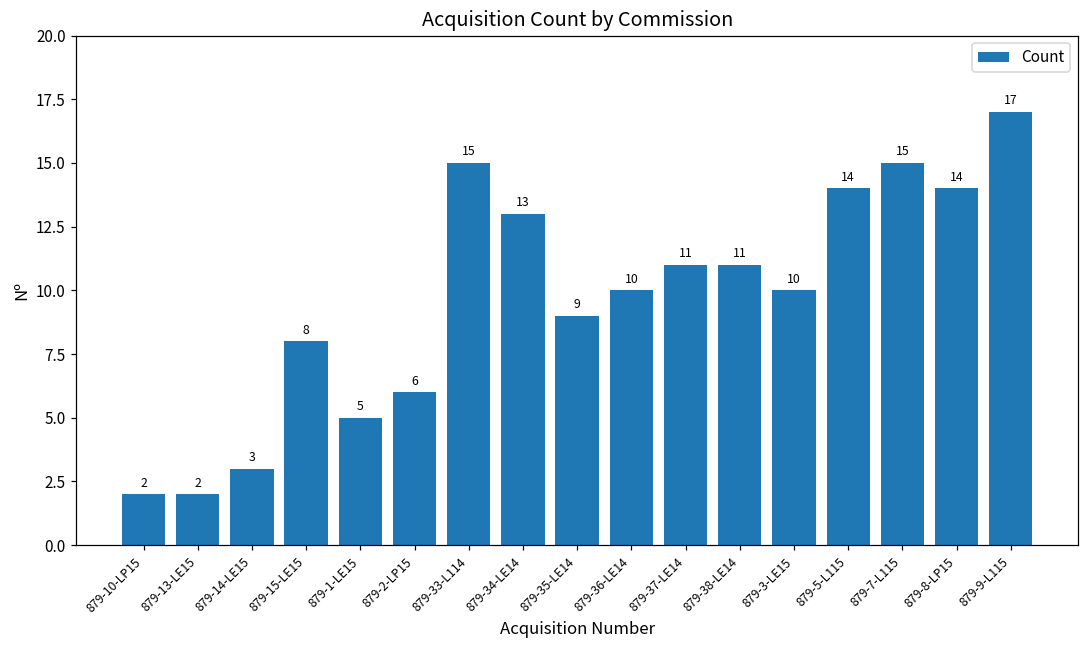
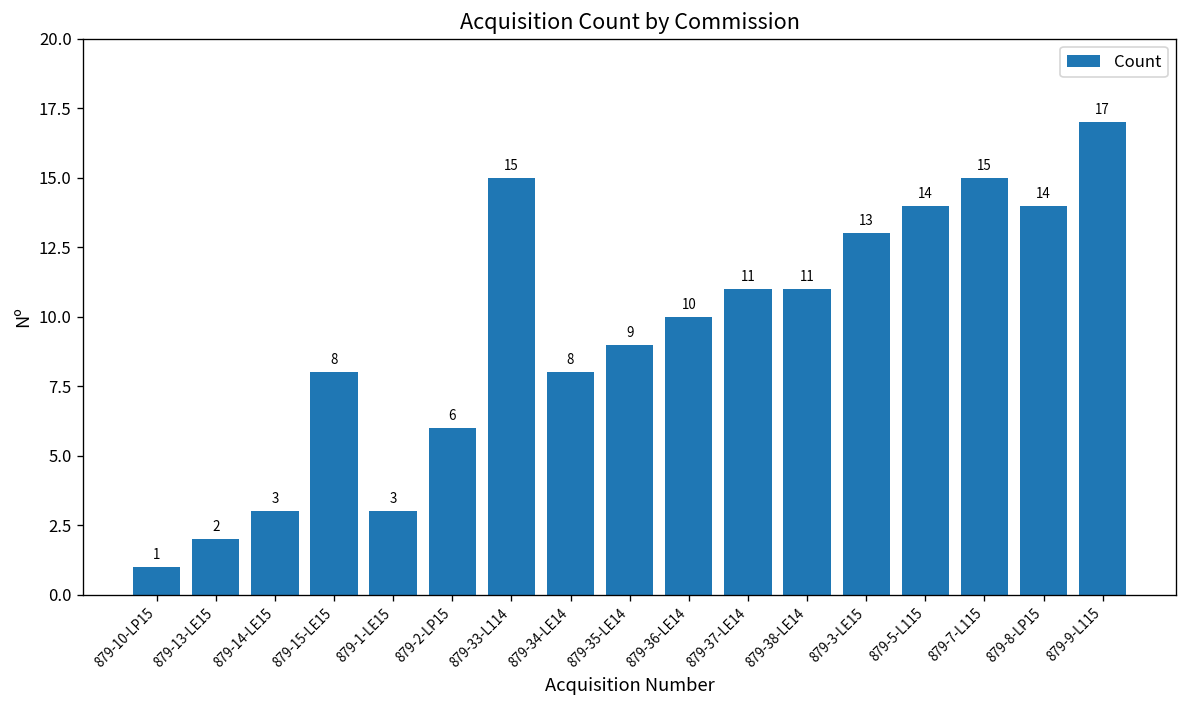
879-10-LP15: 2 -> 1
879-1-LE15: 5 -> 3
879-34-LE14: 13 -> 8
879-3-LE15: 10 -> 13
